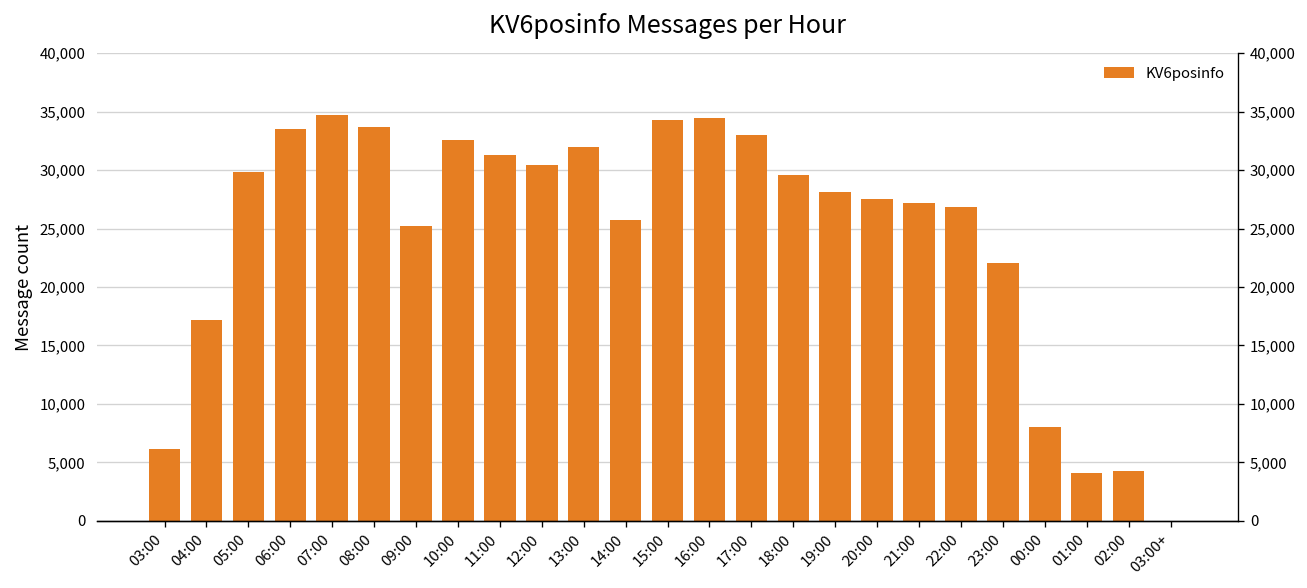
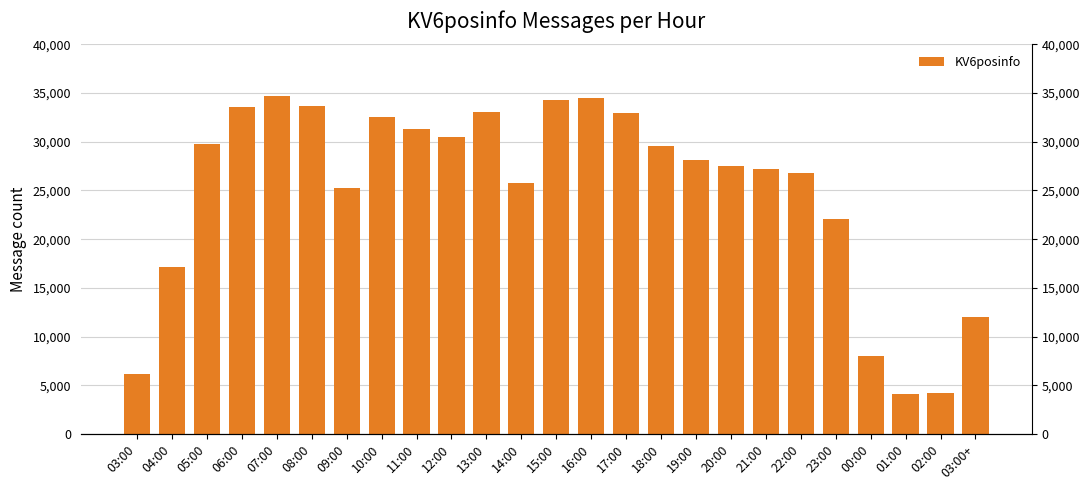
13:00: 32,000 -> 33,000
03:00+: 0 -> 12,000
